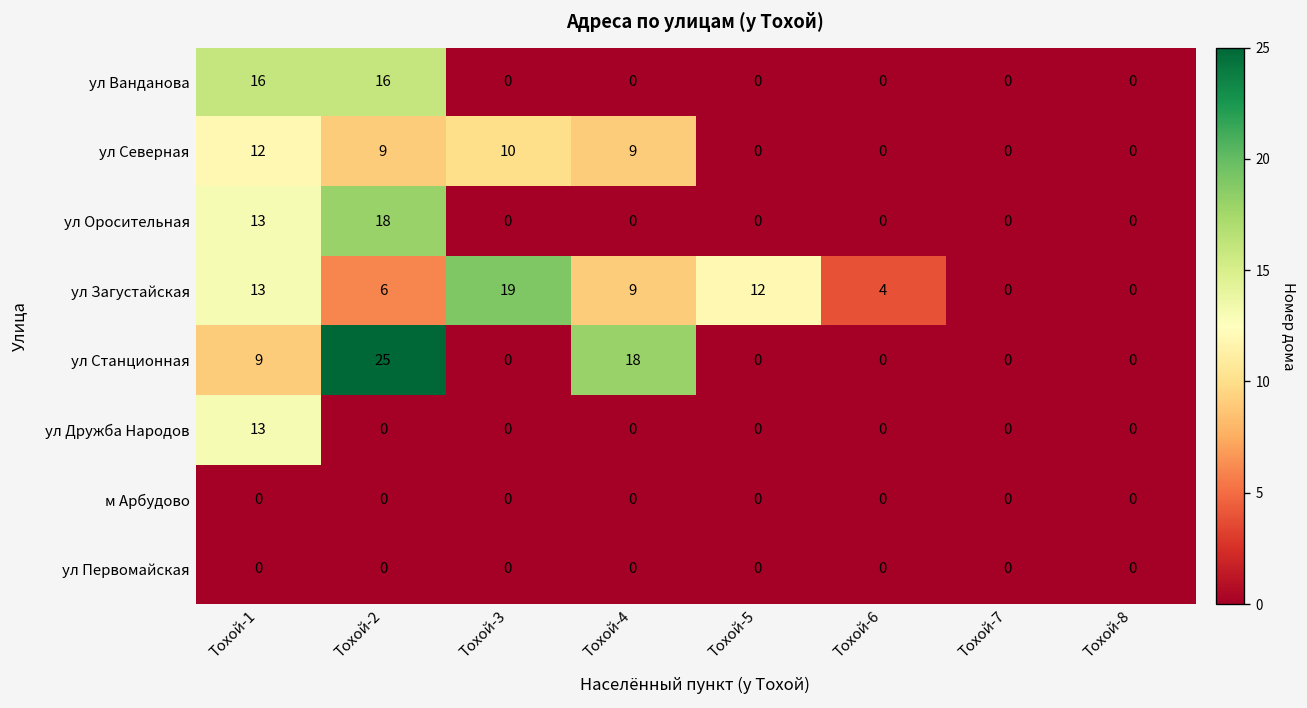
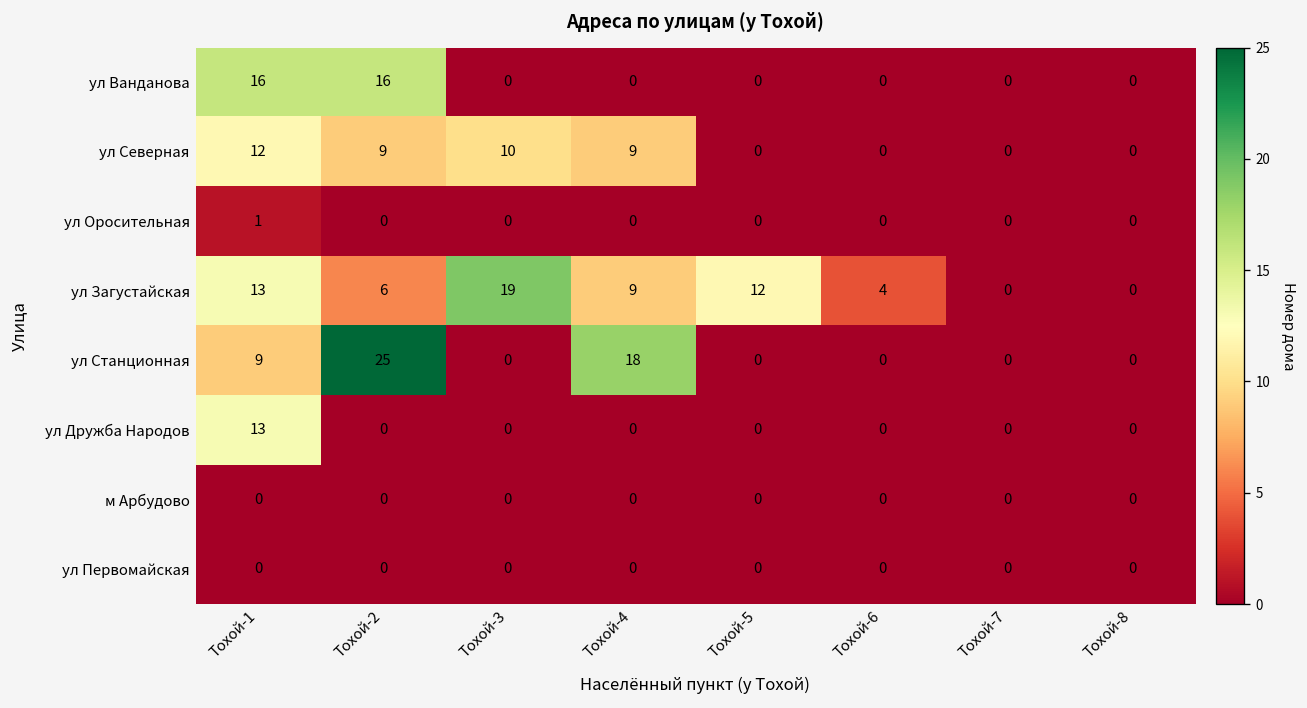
ул Оросительная, Тохой-1: 13 -> 1
ул Оросительная, Тохой-2: 18 -> 0
